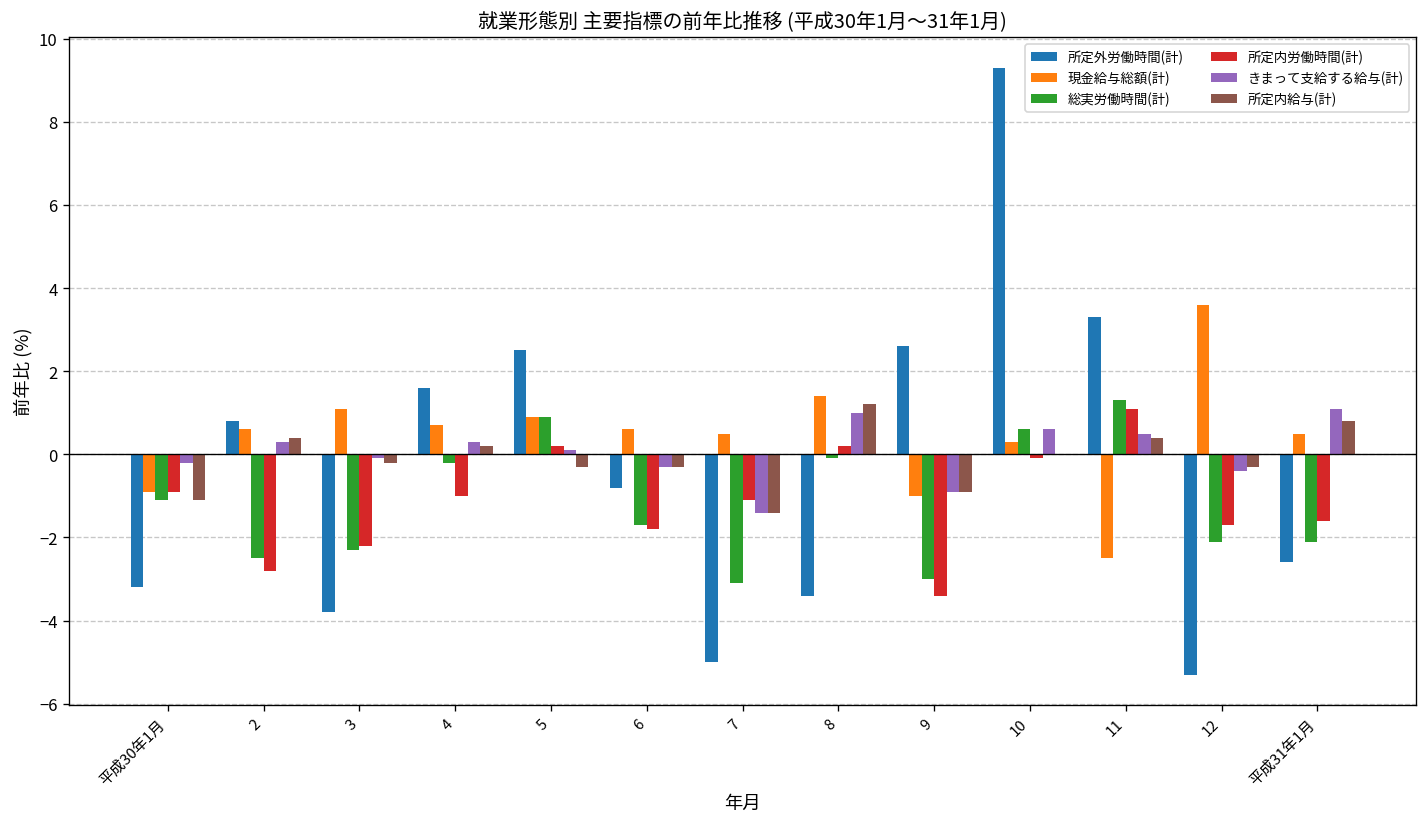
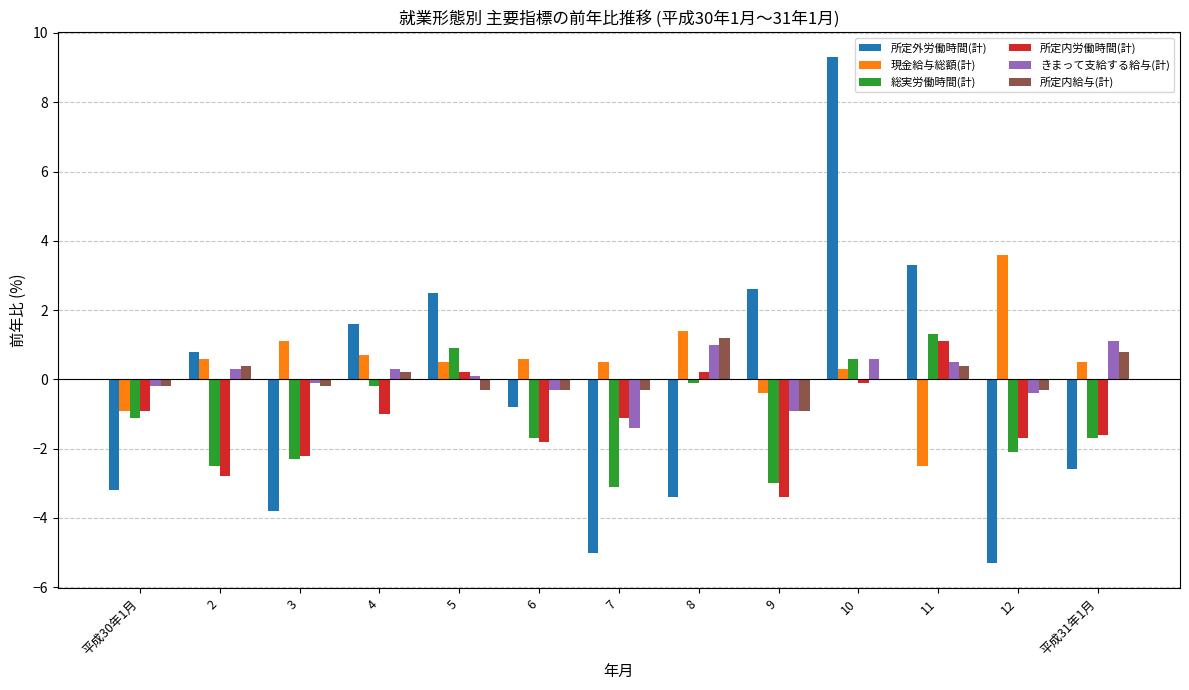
所定内給与(計), 平成30年1月: -1.1 -> -0.2
現金給与総額(計), 5: 0.9 -> 0.5
所定内給与(計), 7: -1.4 -> -0.3
現金給与総額(計), 9: -1.0 -> -0.4
総実労働時間(計), 平成31年1月: -2.1 -> -1.7
